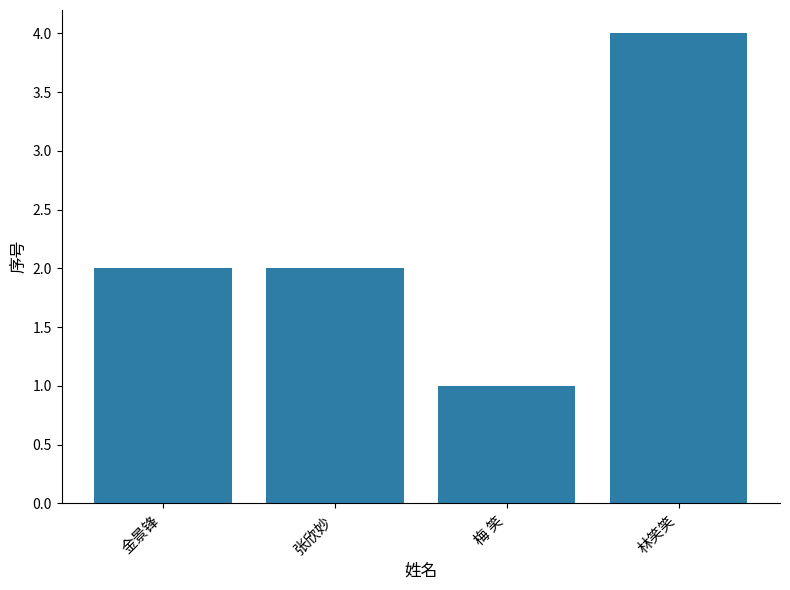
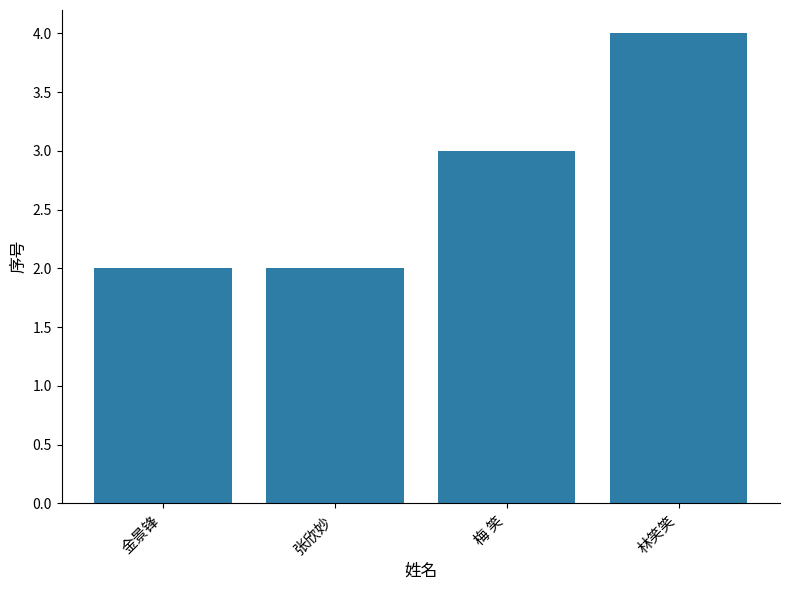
梅 笑: 1 -> 3
